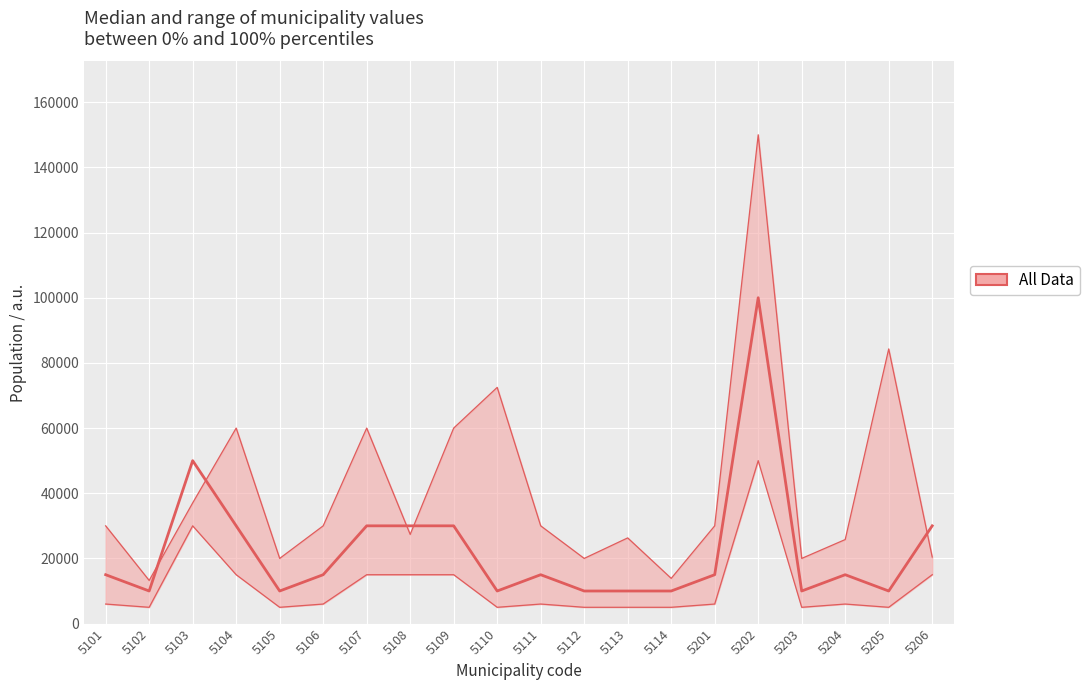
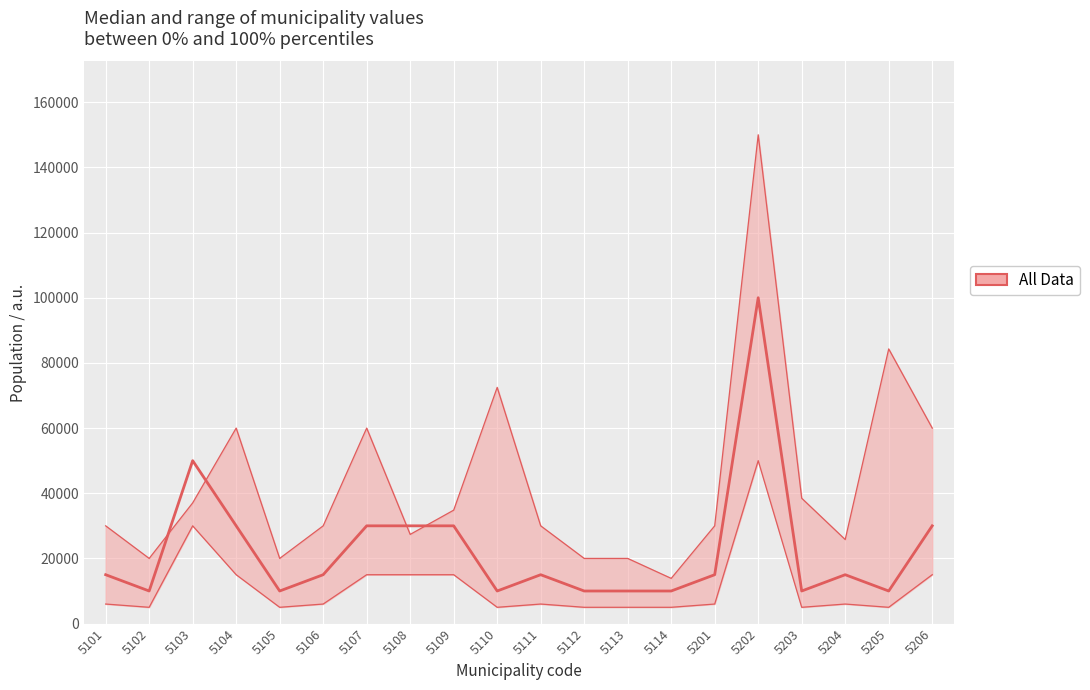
All Data, 5102: 13000 -> 20000
All Data, 5109: 60000 -> 35000
All Data, 5113: 26000 -> 20000
All Data, 5203: 20000 -> 38000
All Data, 5206: 20000 -> 60000
